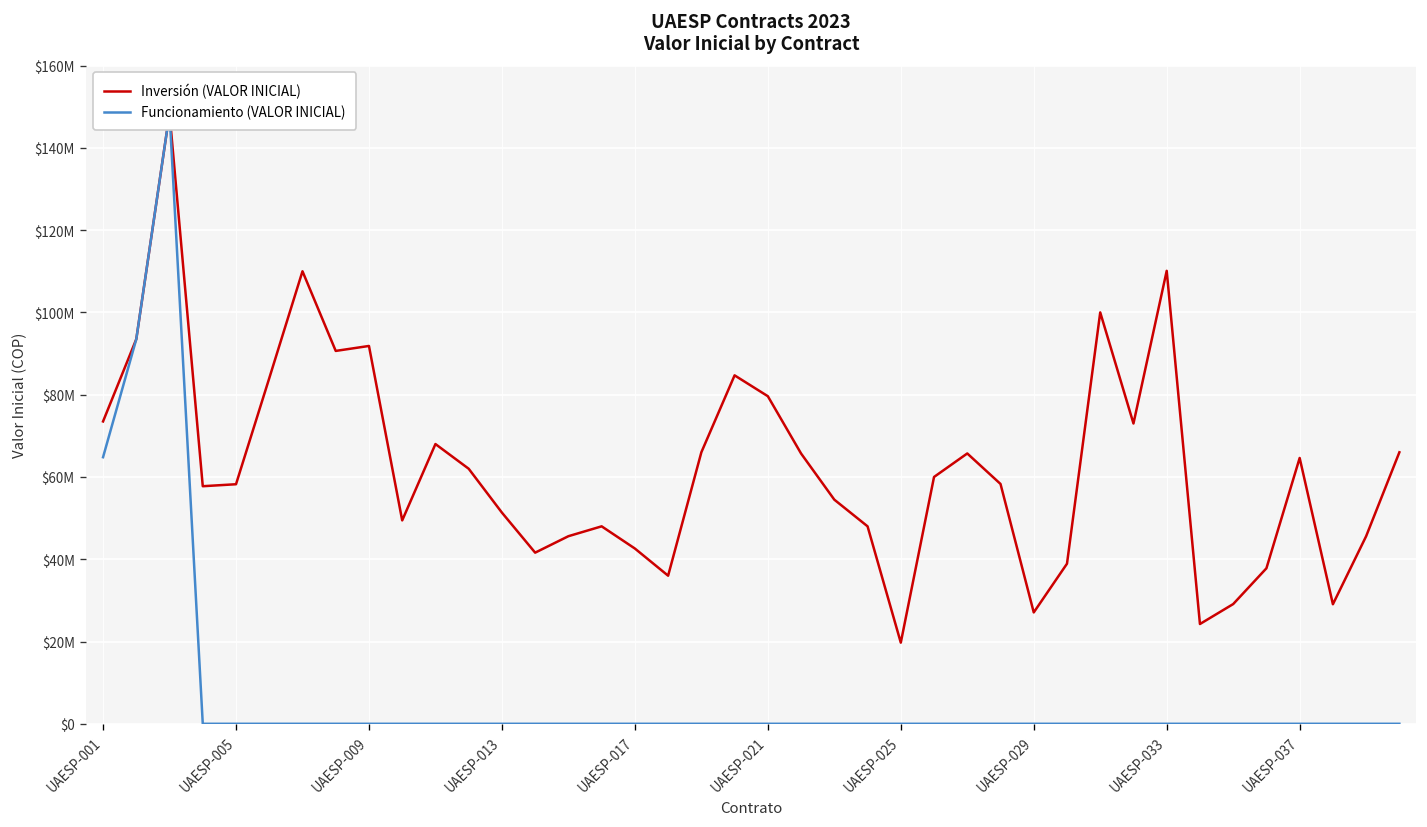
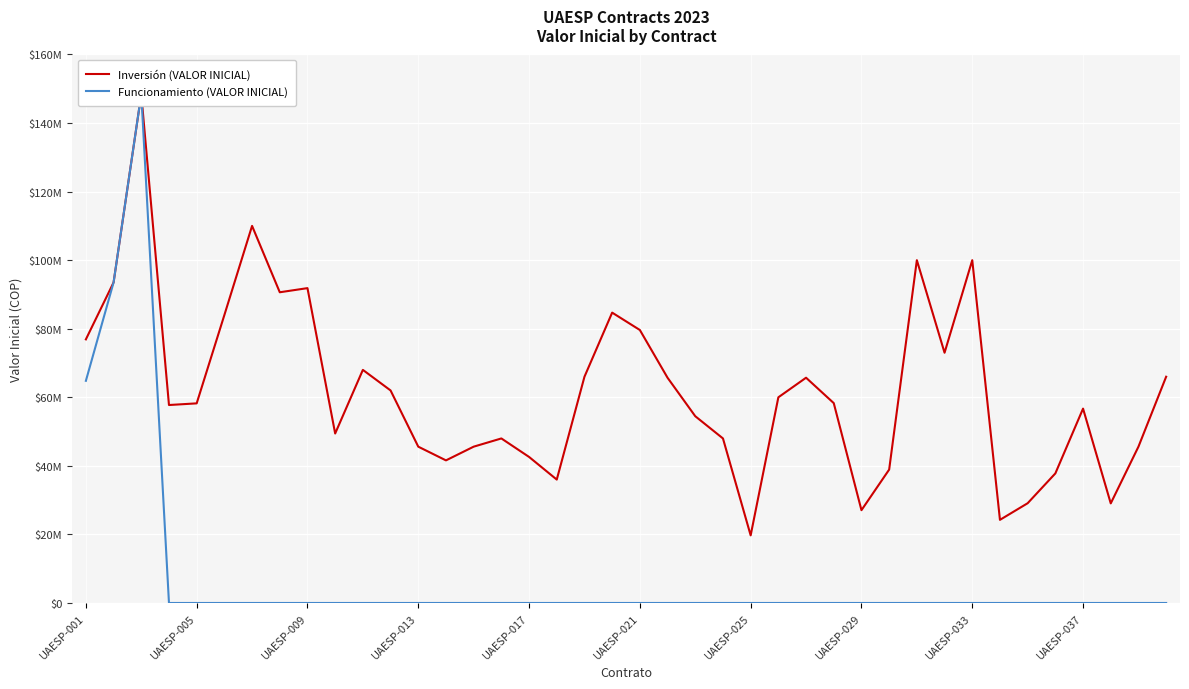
Inversión (VALOR INICIAL), UAESP-001: $74000000 -> $77000000
Inversión (VALOR INICIAL), UAESP-013: $51000000 -> $46000000
Inversión (VALOR INICIAL), UAESP-033: $110000000 -> $100000000
Inversión (VALOR INICIAL), UAESP-037: $65000000 -> $57000000
